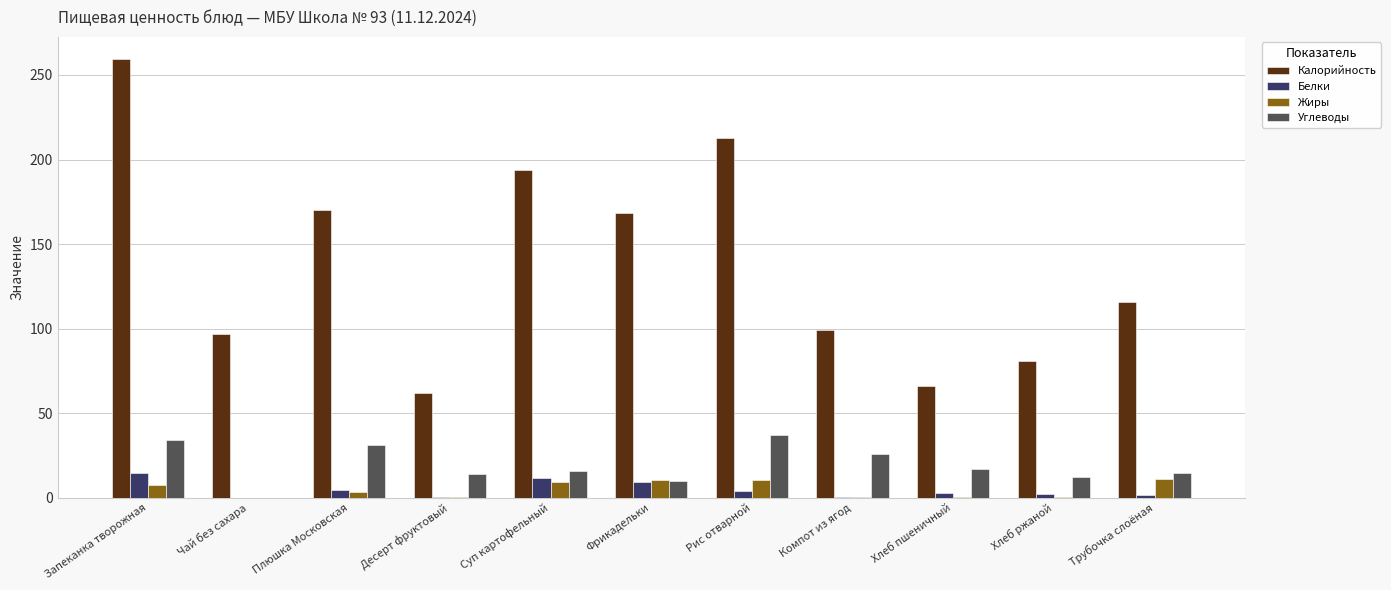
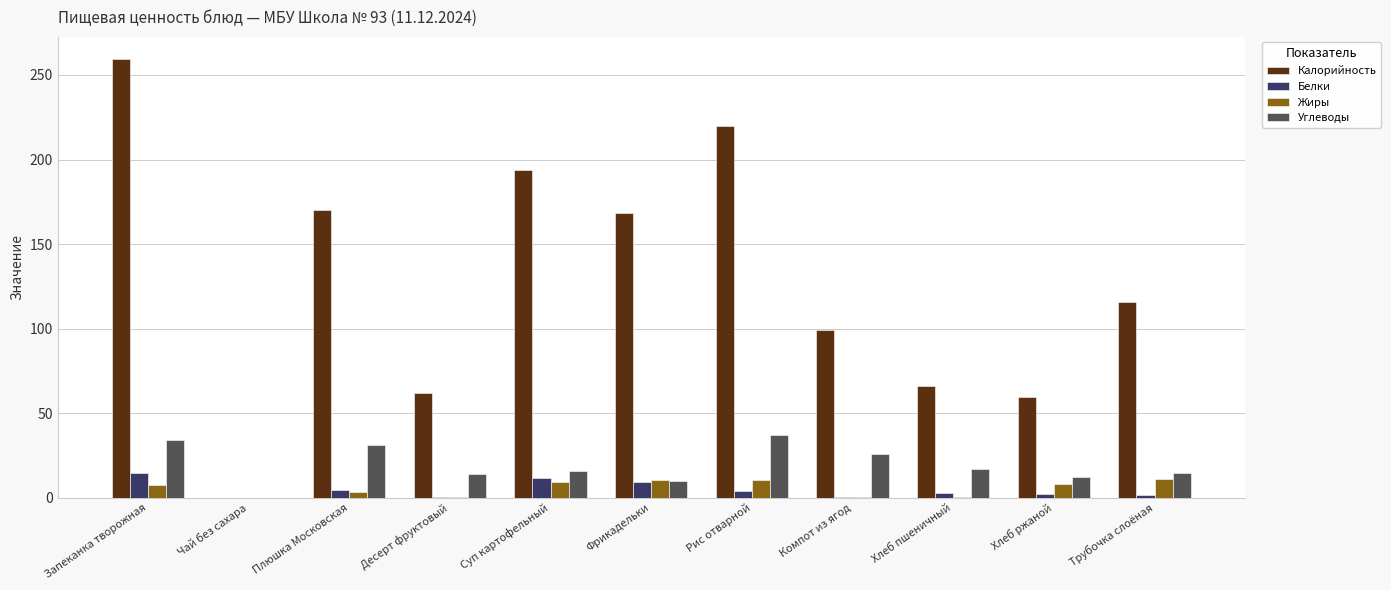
Калорийность, Чай без сахара: 97 -> 0
Калорийность, Рис отварной: 213 -> 220
Калорийность, Хлеб ржаной: 81 -> 59
Жиры, Хлеб ржаной: 0 -> 8
